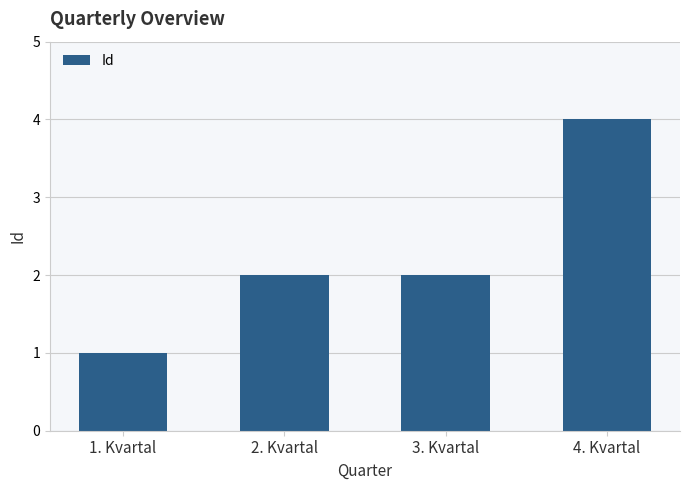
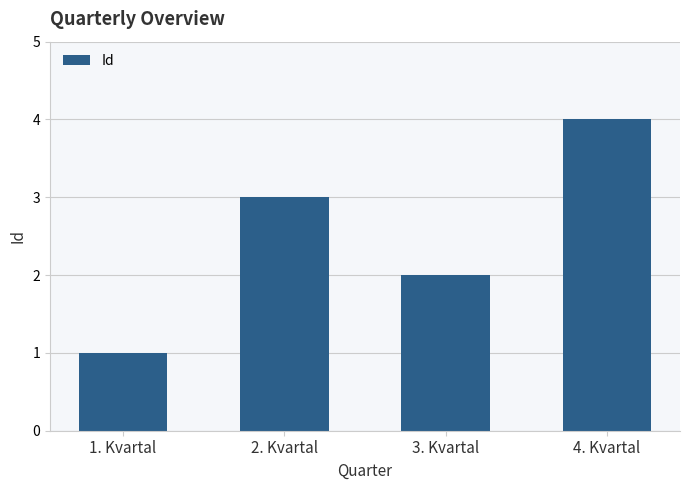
2. Kvartal: 2 -> 3
